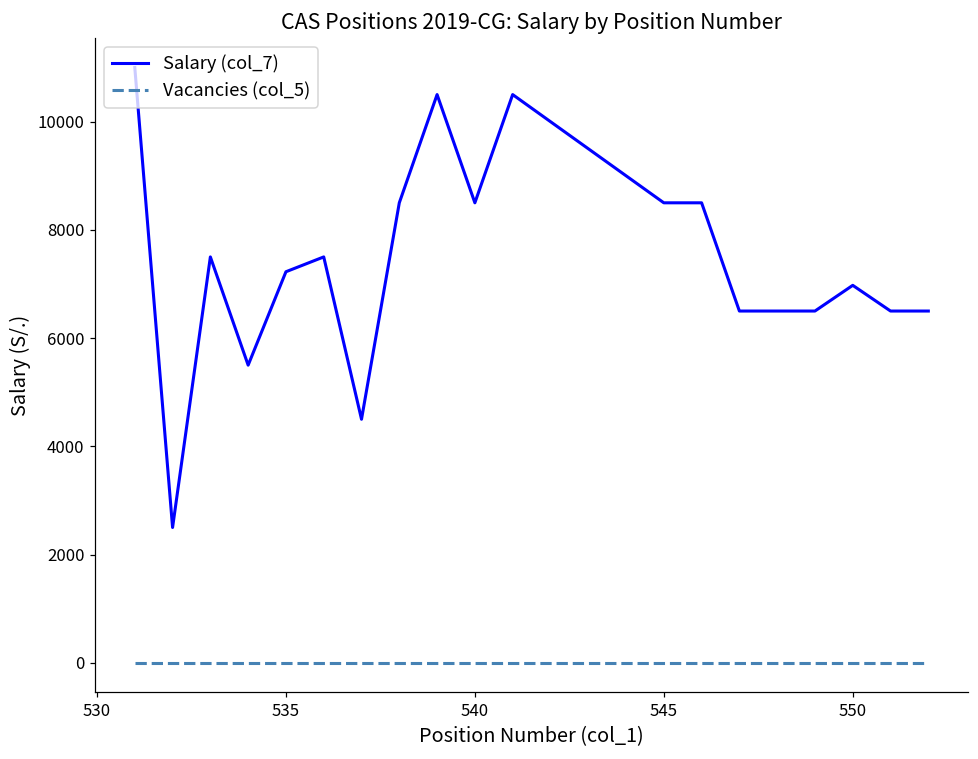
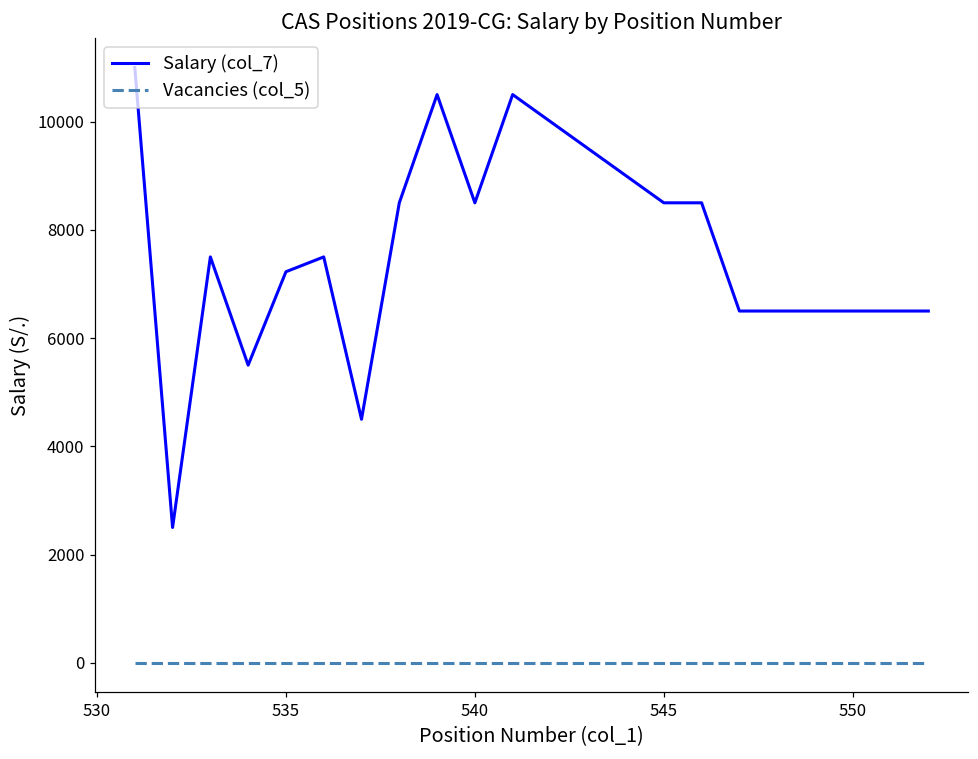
Salary (col_7), 550: 7000 -> 6500
